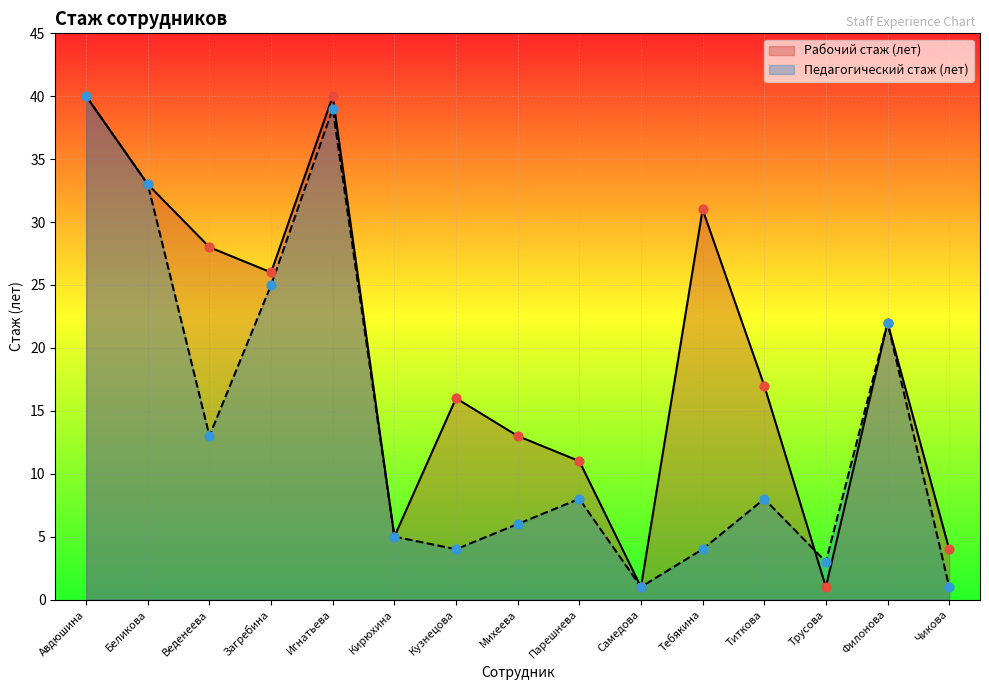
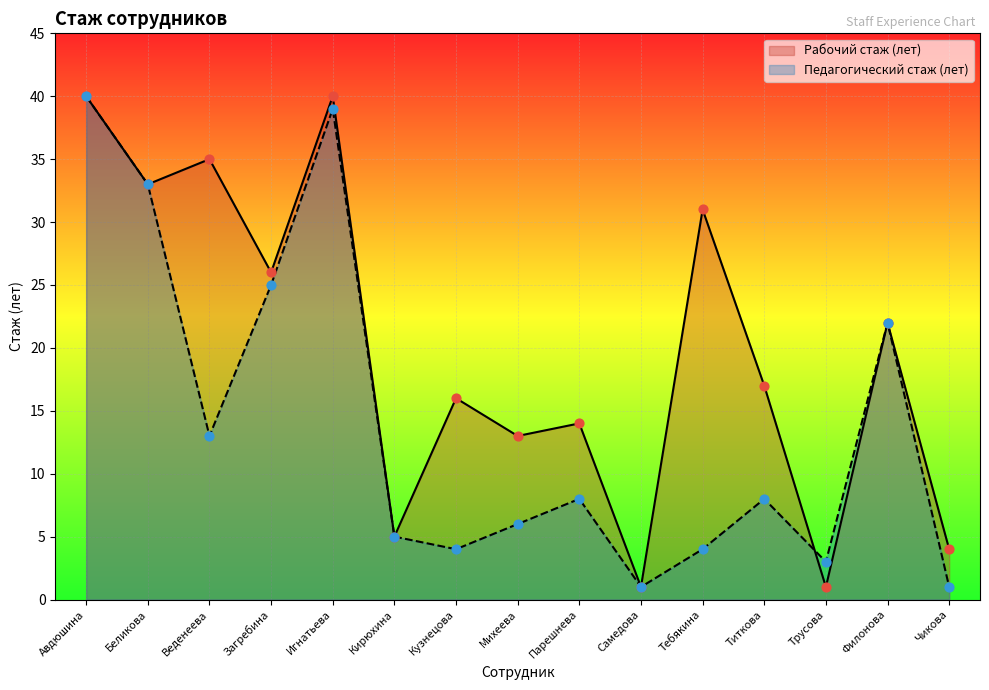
Рабочий стаж (лет), Веденеева: 28 -> 35
Рабочий стаж (лет), Парешнева: 11 -> 14
